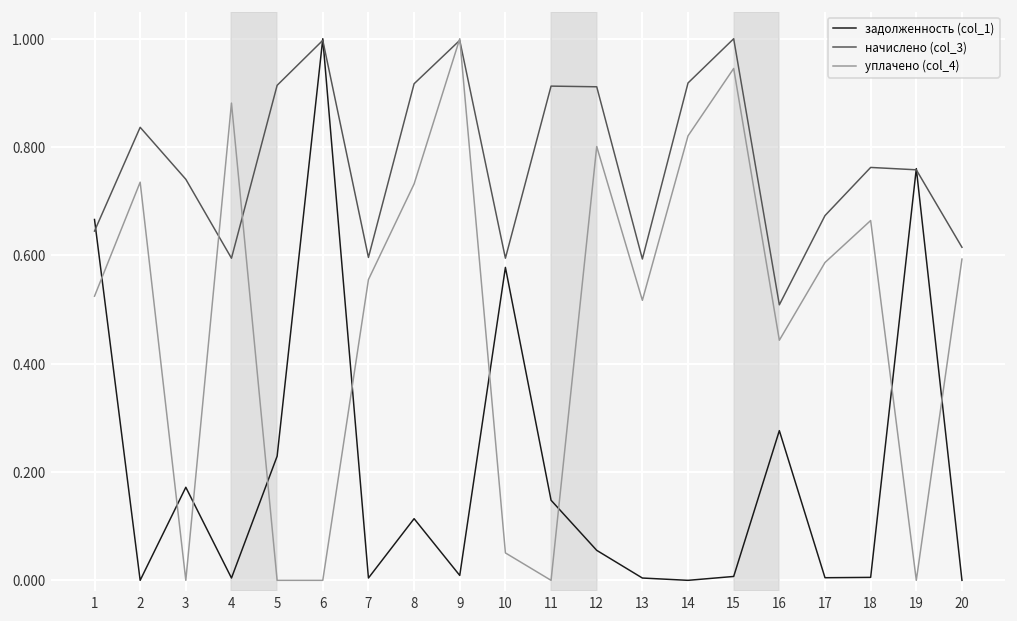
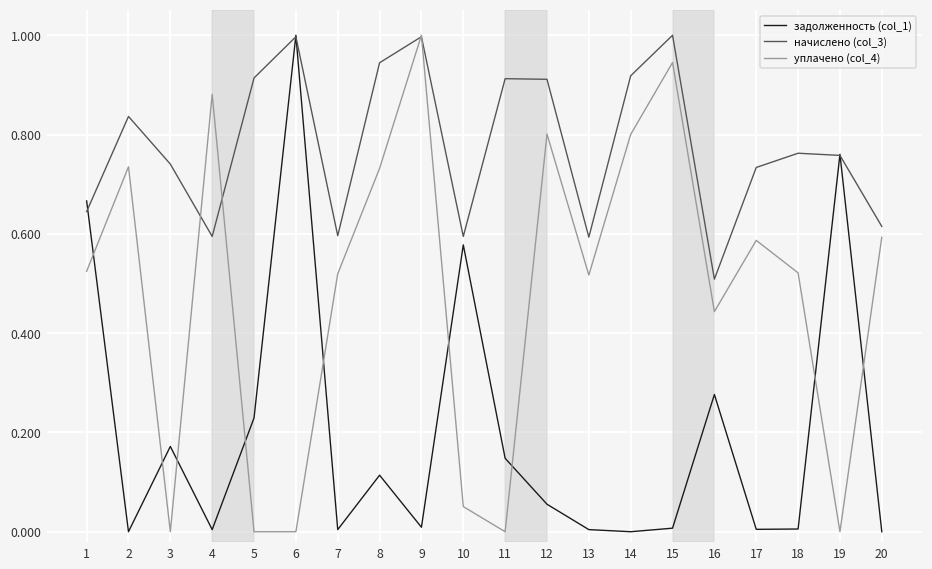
уплачено (col_4), 7: 0.56 -> 0.52
начислено (col_3), 8: 0.92 -> 0.94
уплачено (col_4), 14: 0.82 -> 0.80
начислено (col_3), 17: 0.67 -> 0.73
уплачено (col_4), 18: 0.66 -> 0.52
